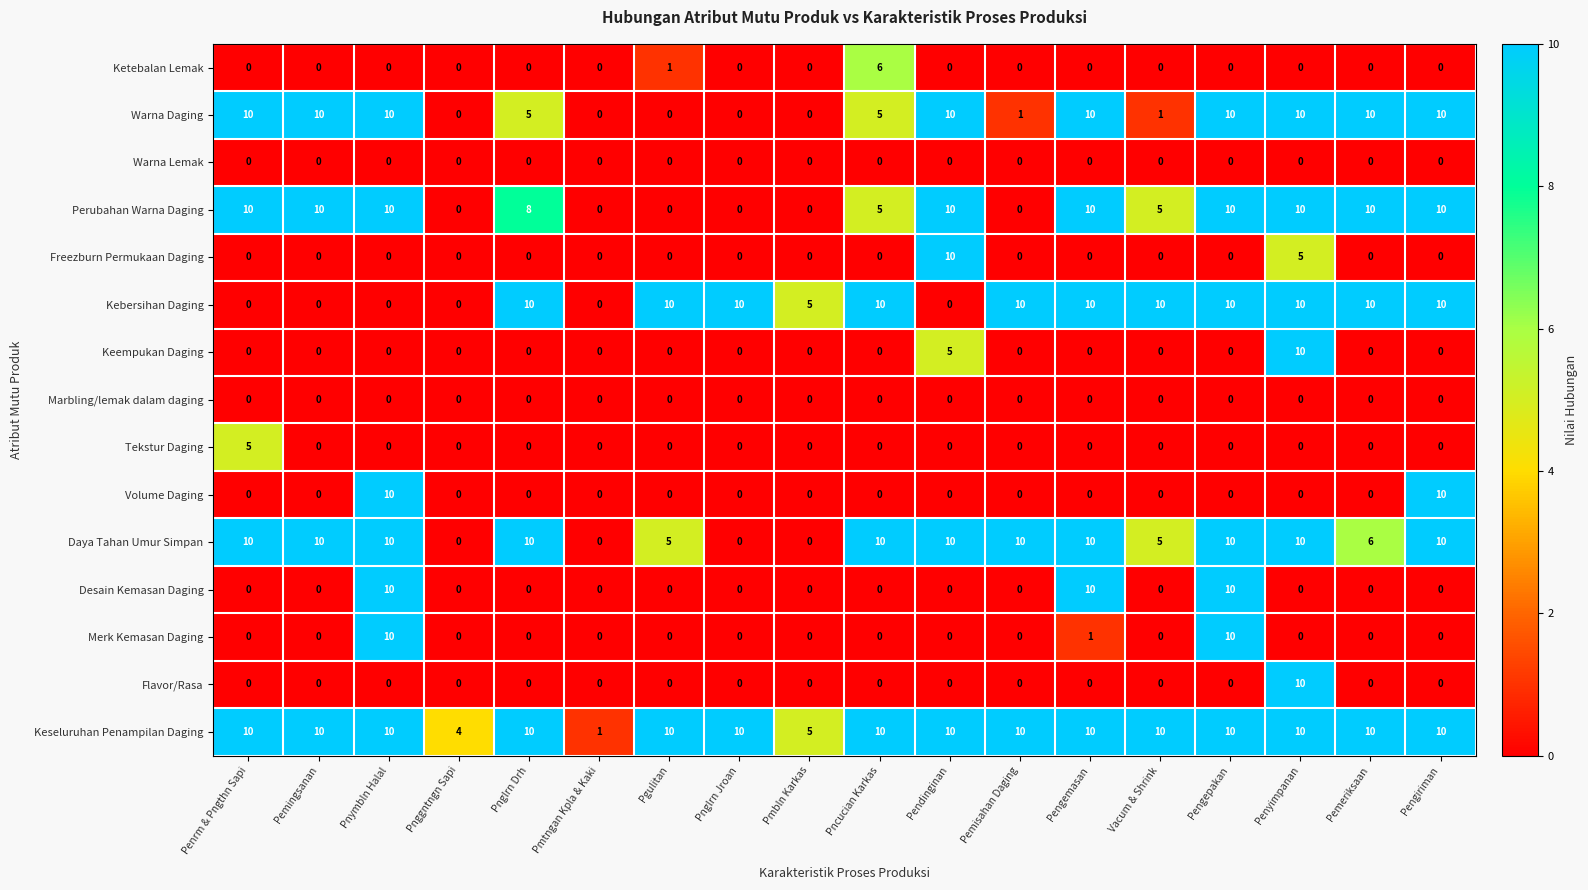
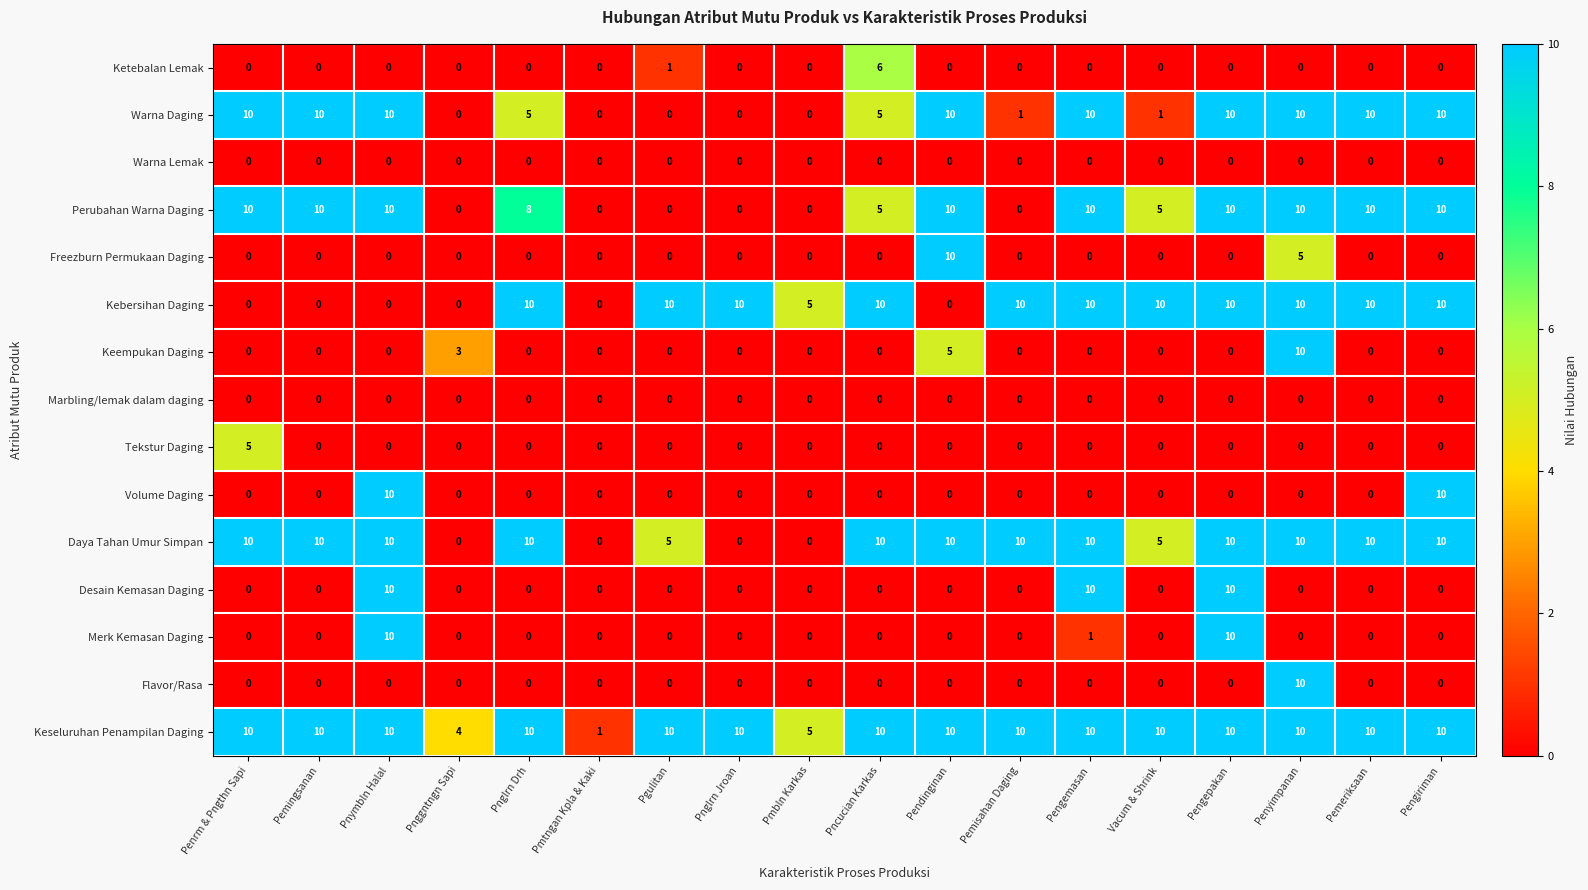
Keempukan Daging, Pnggntngn Sapi: 0 -> 3
Daya Tahan Umur Simpan, Pemeriksaan: 6 -> 10
